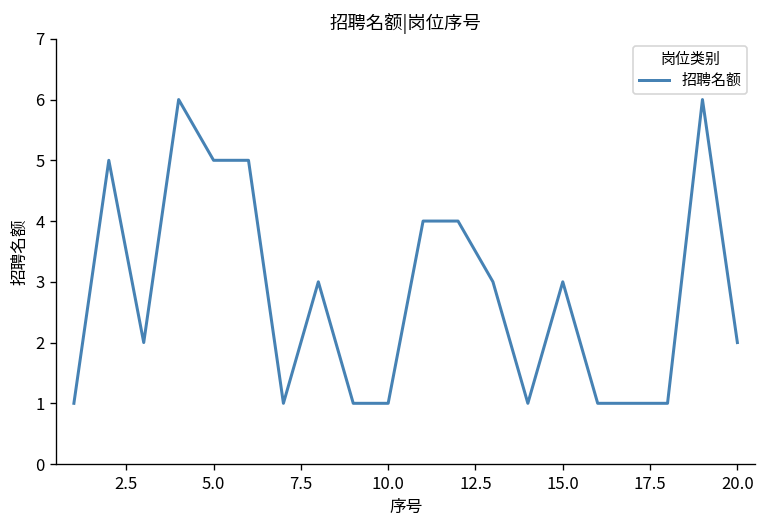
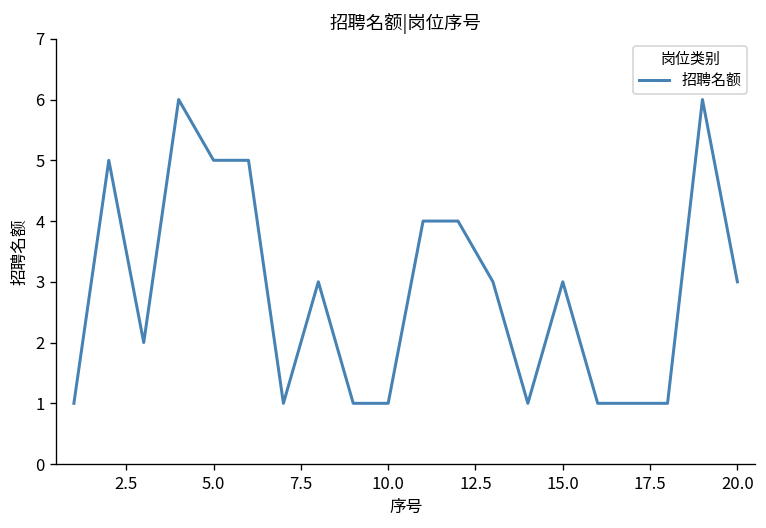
20.0: 2 -> 3
